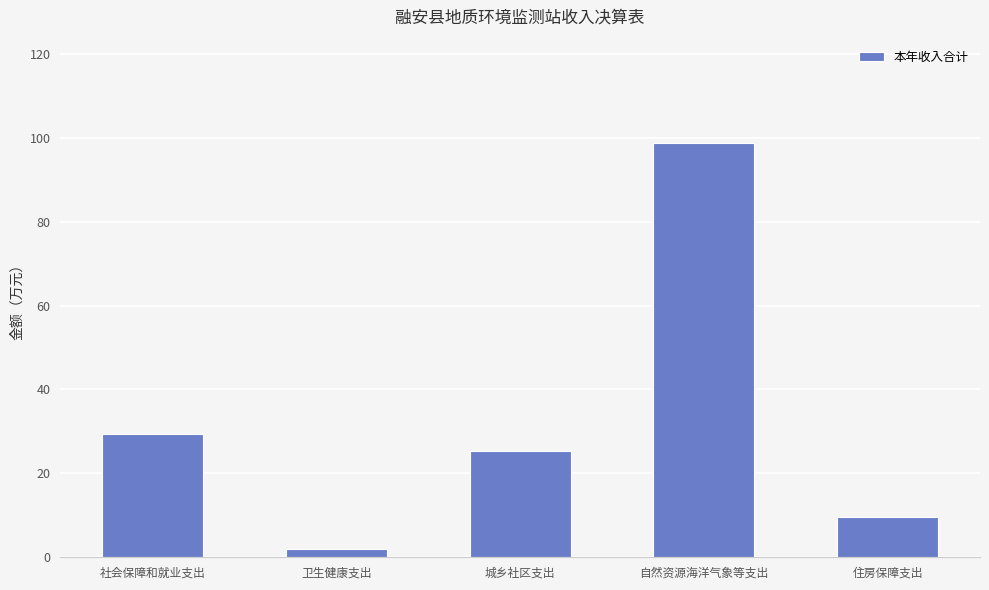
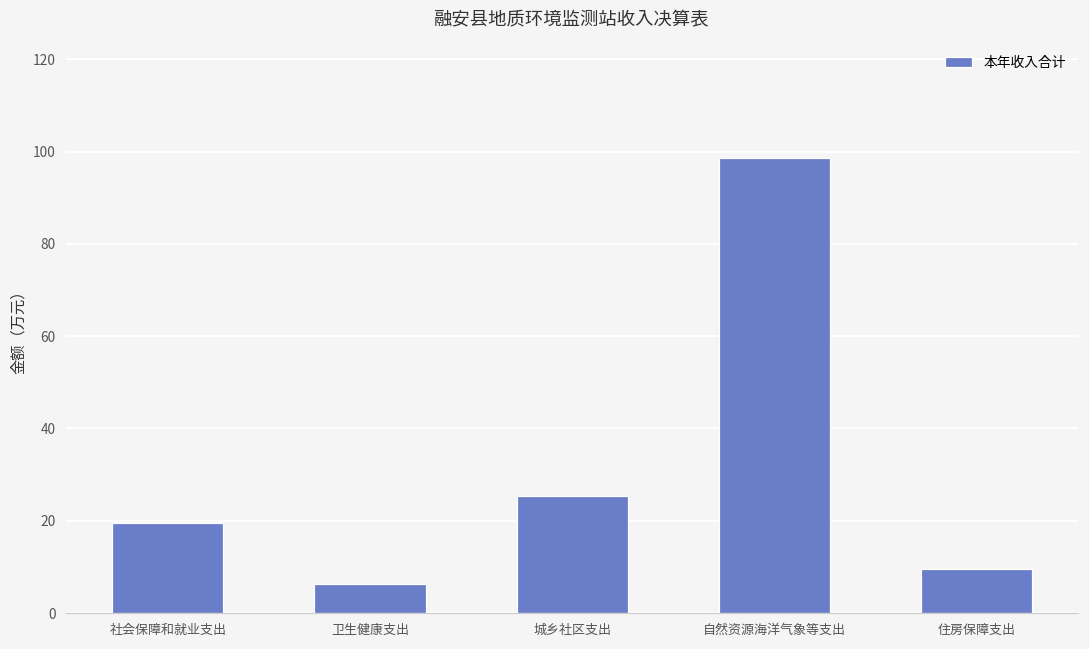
社会保障和就业支出: 29 -> 20
卫生健康支出: 2 -> 6
